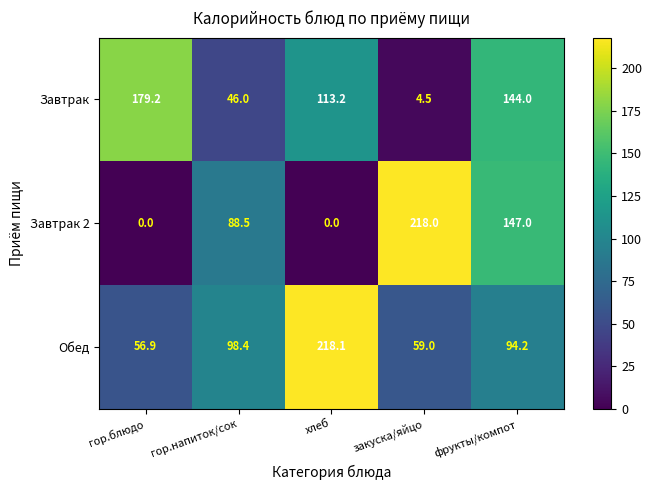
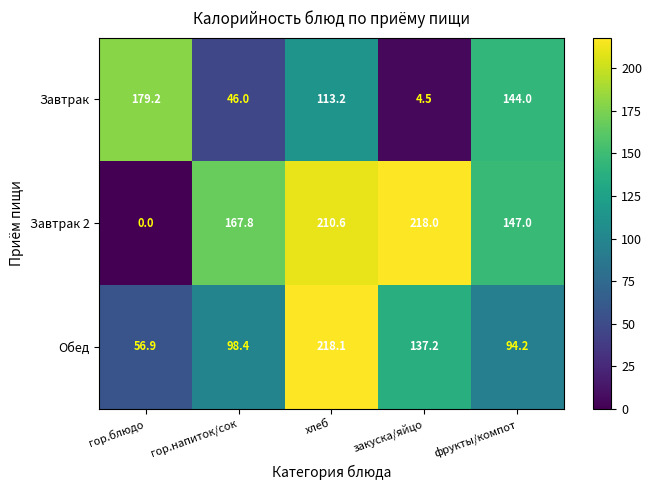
Завтрак 2, гор.напиток/сок: 88.5 -> 167.8
Завтрак 2, хлеб: 0.0 -> 210.6
Обед, закуска/яйцо: 59.0 -> 137.2
